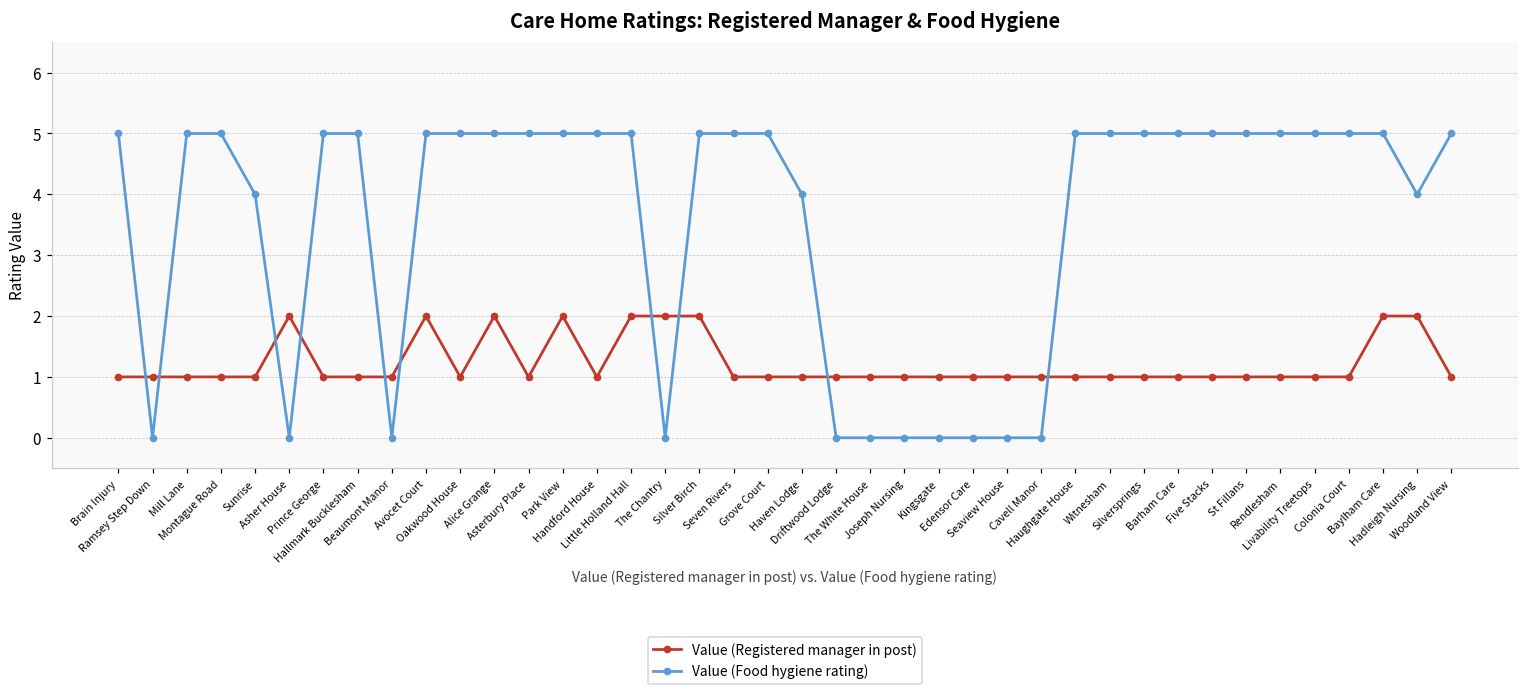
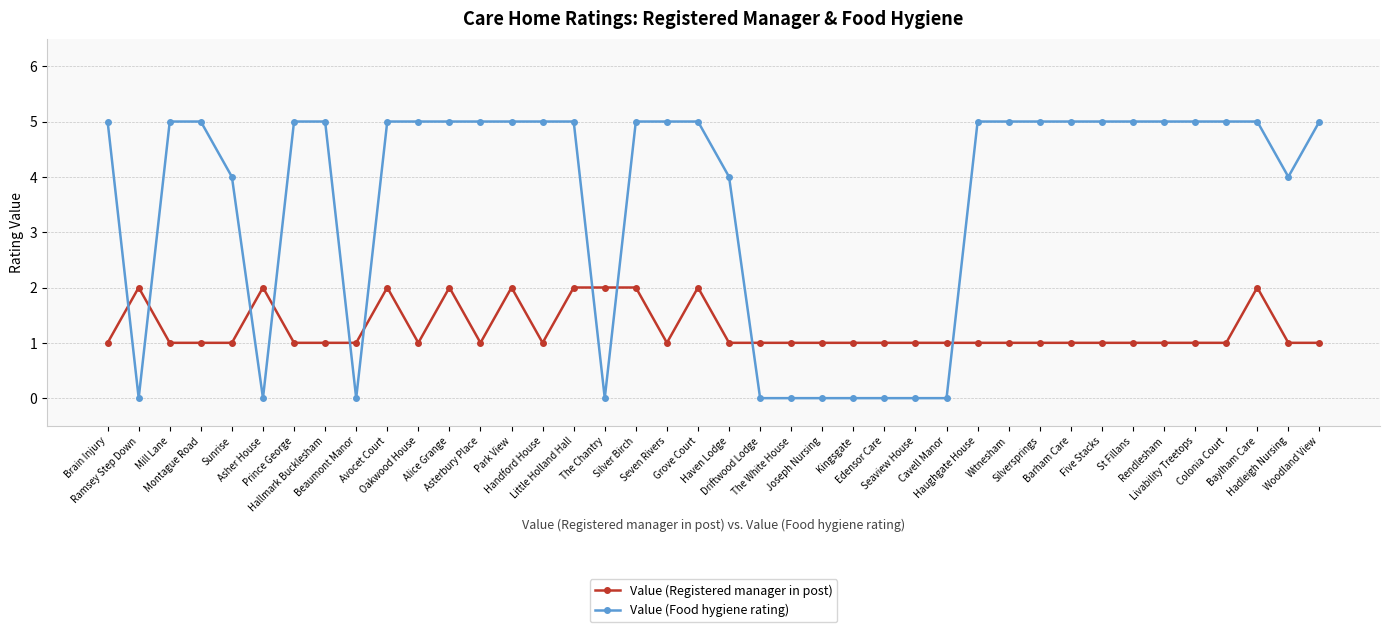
Value (Registered manager in post), Ramsey Step Down: 1 -> 2
Value (Registered manager in post), Grove Court: 1 -> 2
Value (Registered manager in post), Hadleigh Nursing: 2 -> 1
